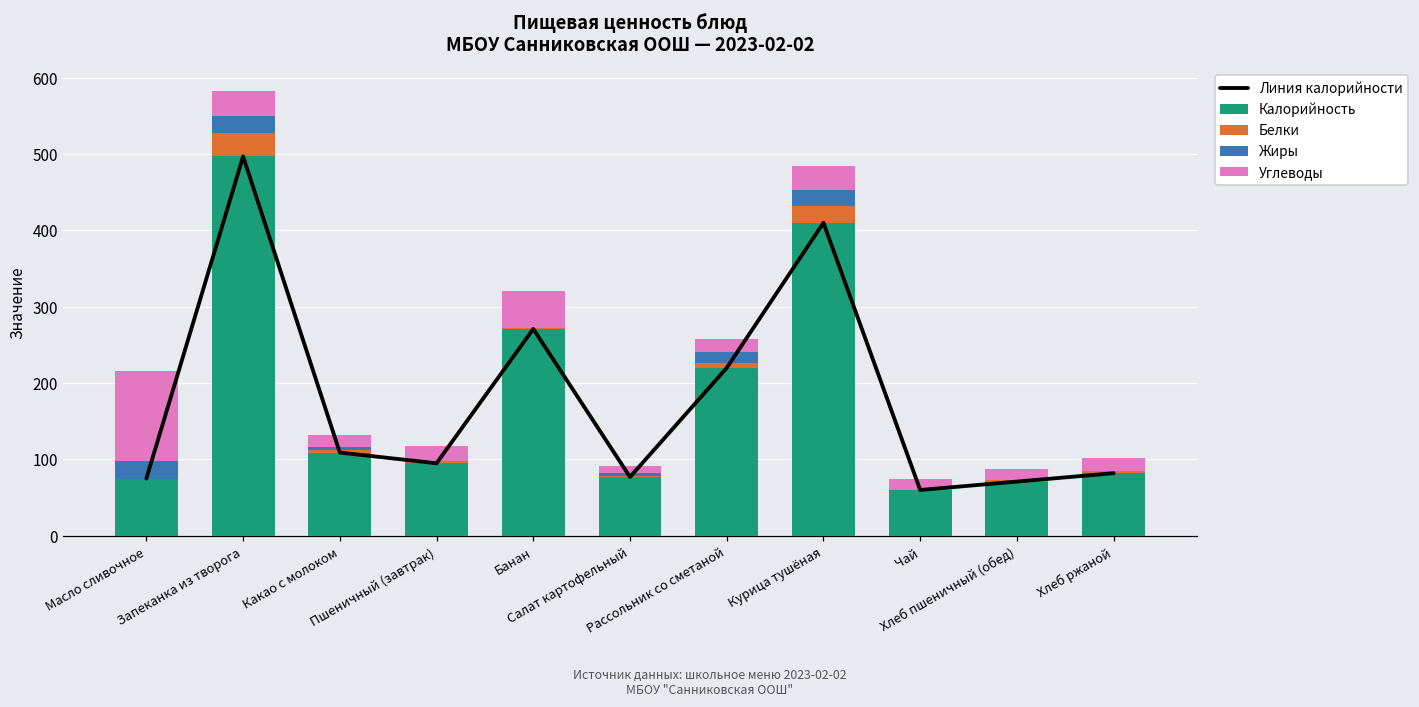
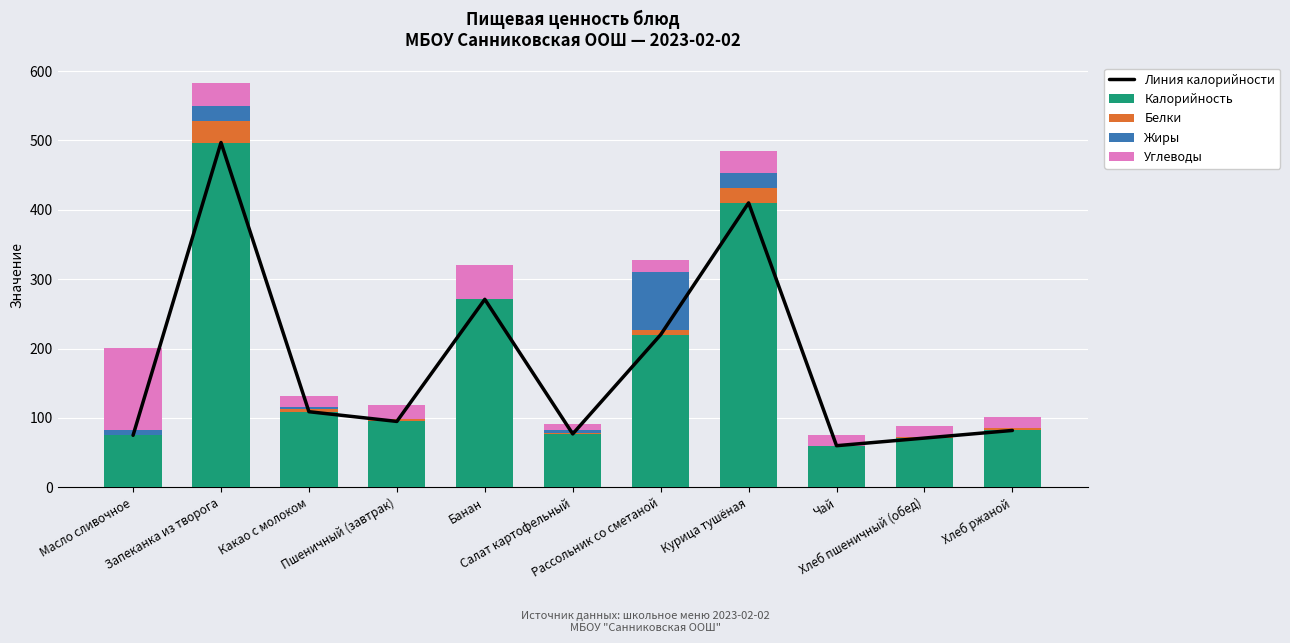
Жиры, Масло сливочное: 20 -> 10
Жиры, Рассольник со сметаной: 10 -> 80
